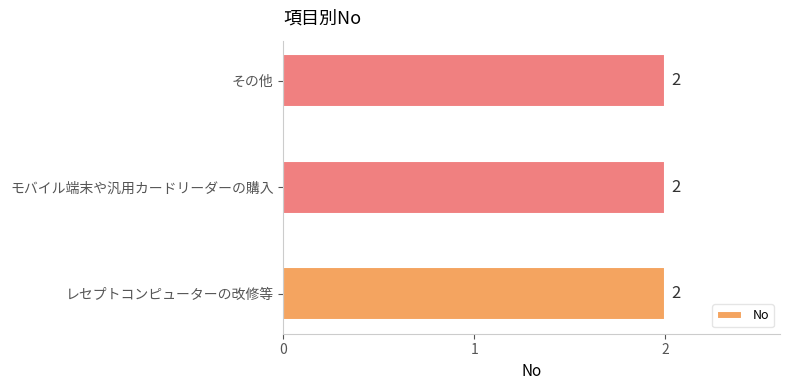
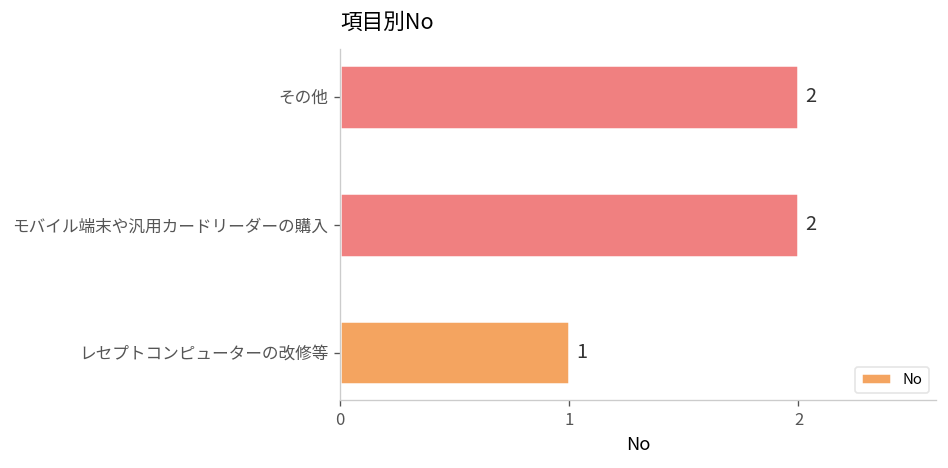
レセプトコンピューターの改修等: 2 -> 1
